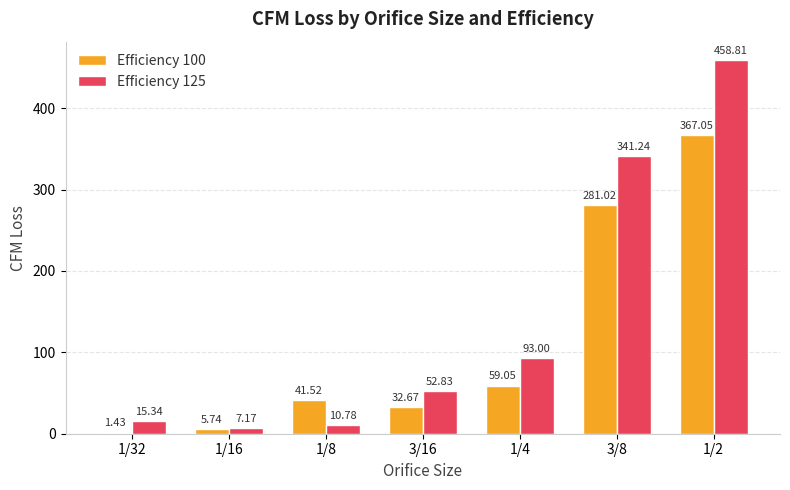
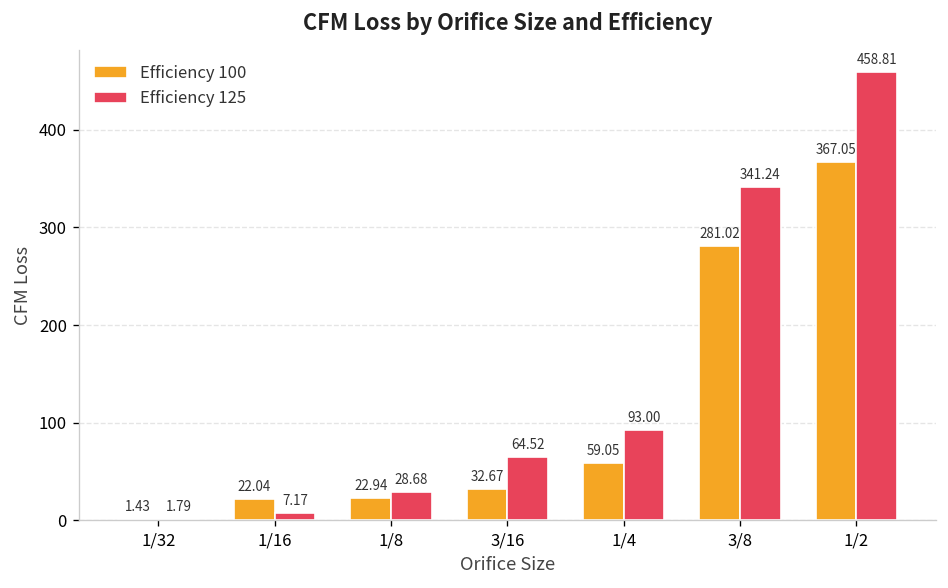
Efficiency 125, 1/32: 15.34 -> 1.79
Efficiency 100, 1/16: 5.74 -> 22.04
Efficiency 100, 1/8: 41.52 -> 22.94
Efficiency 125, 1/8: 10.78 -> 28.68
Efficiency 125, 3/16: 52.83 -> 64.52
